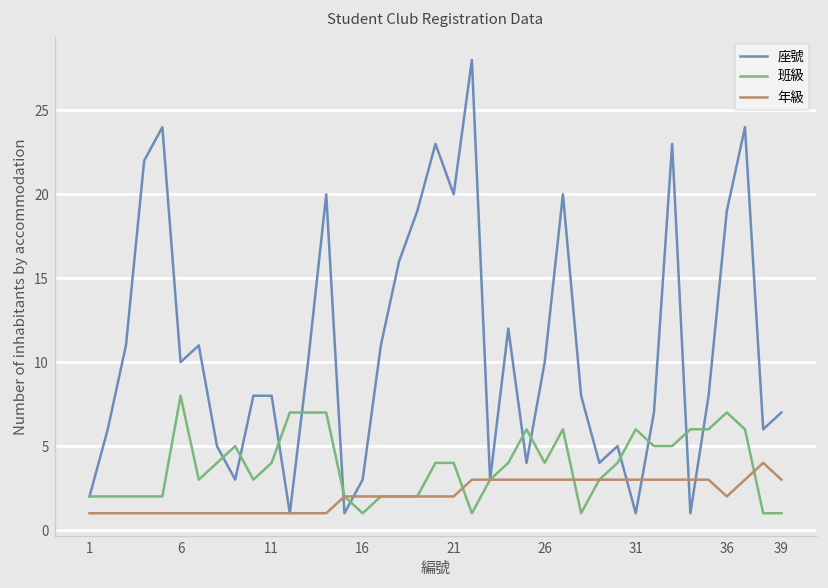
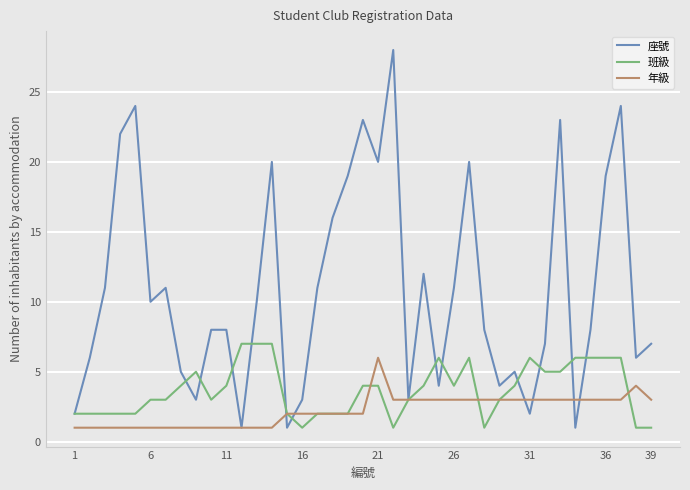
班級, 6: 8 -> 3
年級, 21: 2 -> 6
座號, 26: 10 -> 11
座號, 31: 1 -> 2
班級, 36: 7 -> 6
年級, 36: 2 -> 3
